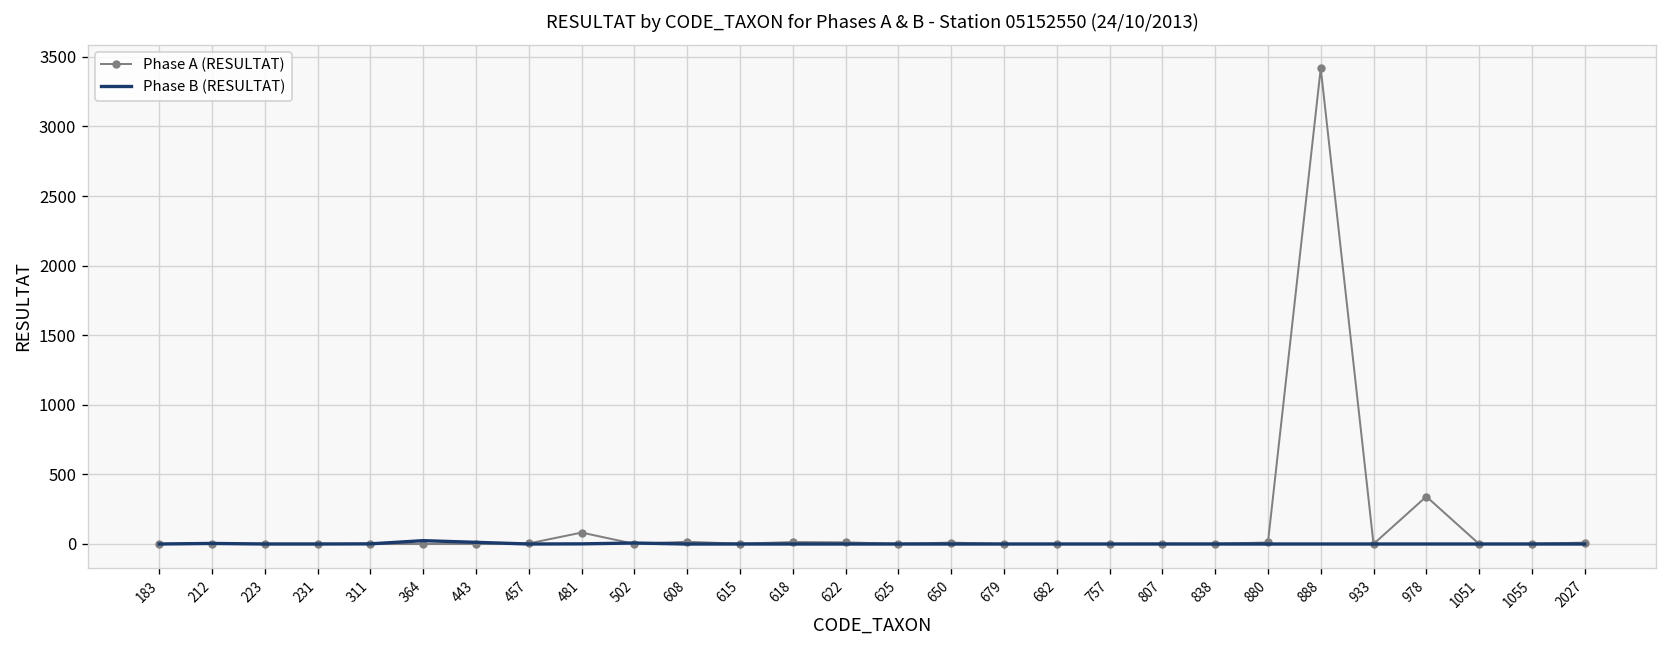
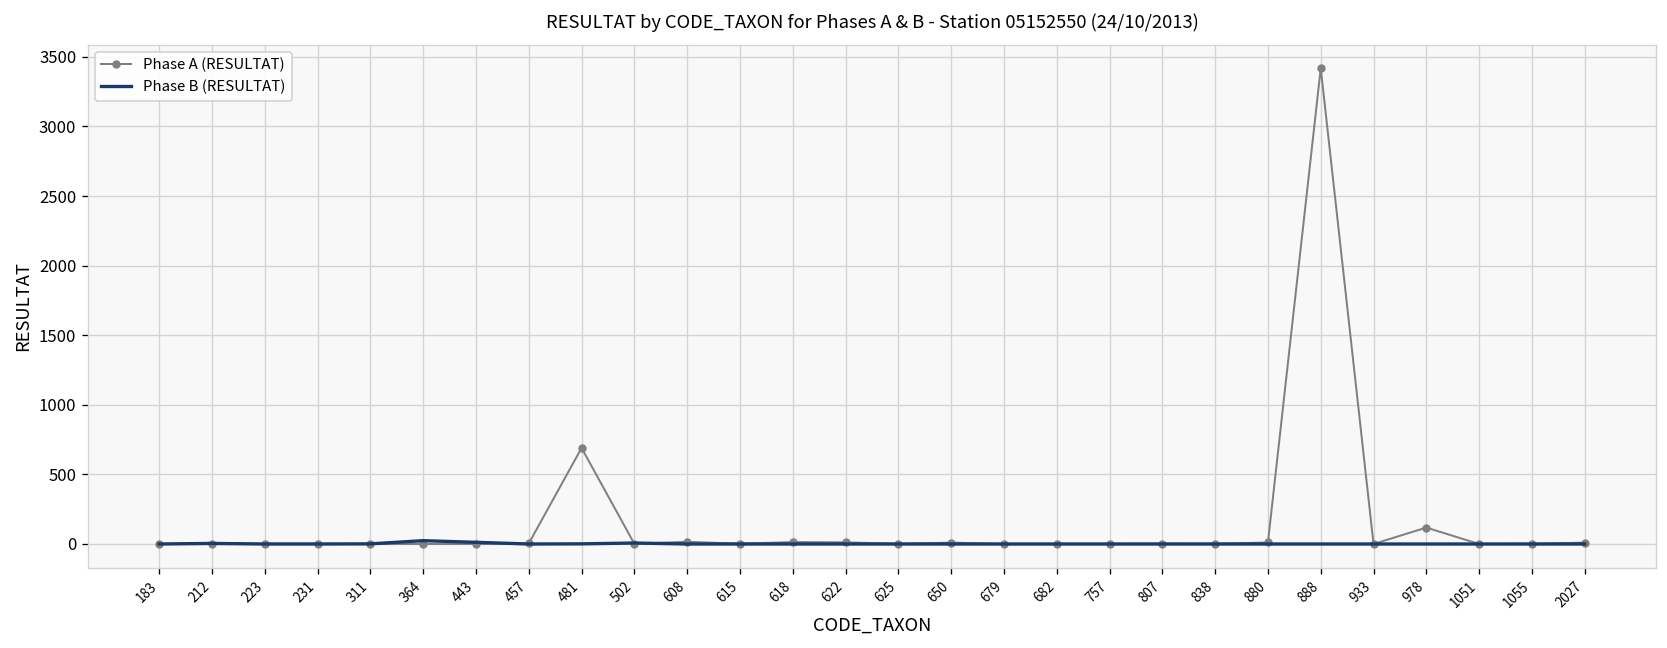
Phase A (RESULTAT), 481: 80 -> 690
Phase A (RESULTAT), 978: 340 -> 120
